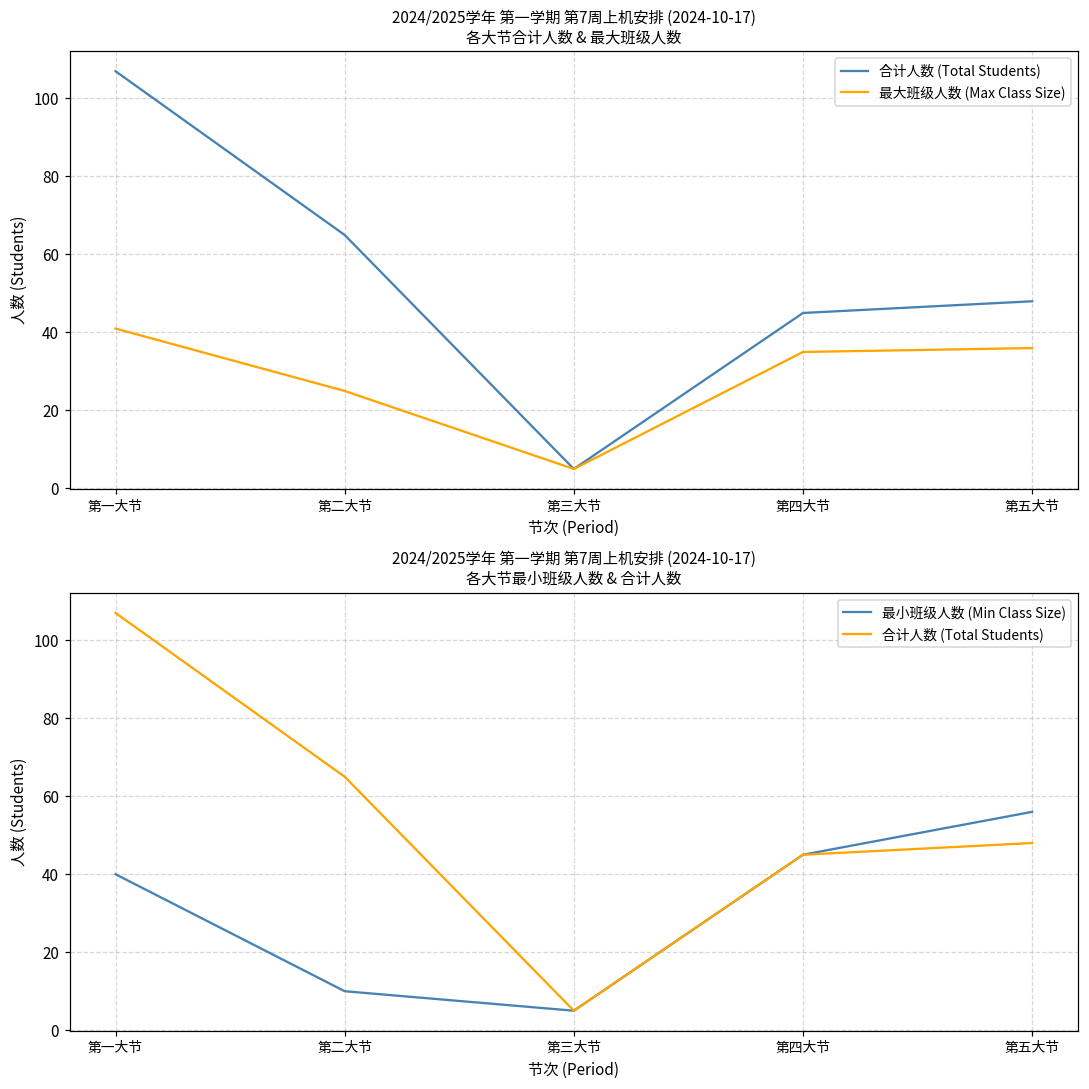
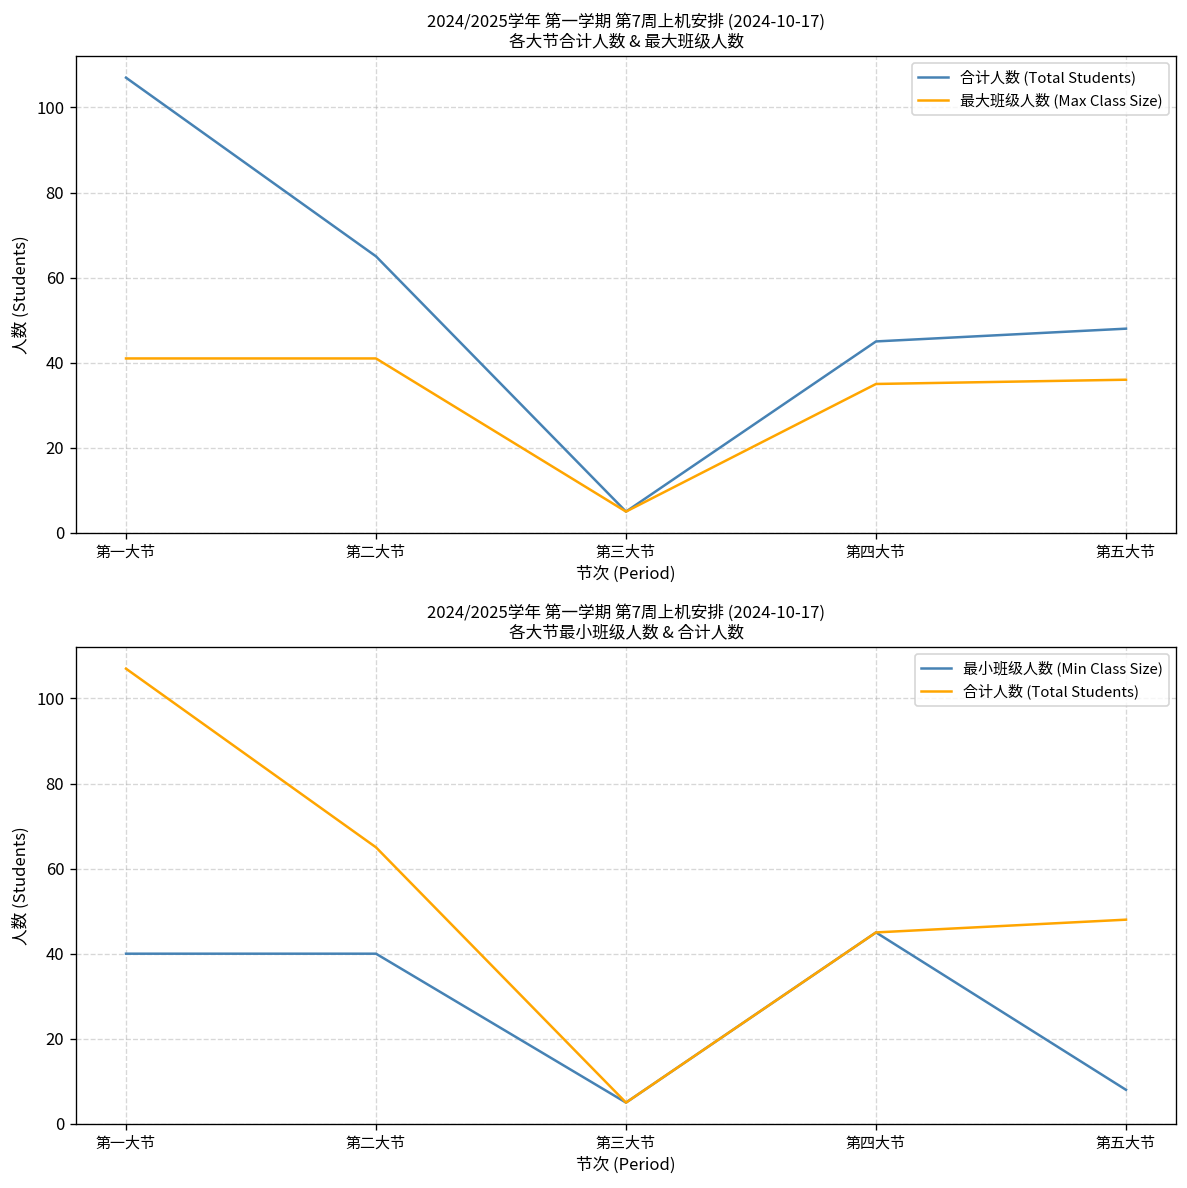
2024/2025学年 第一学期 第7周上机安排 (2024-10-17) 各大节合计人数 & 最大班级人数, 最大班级人数 (Max Class Size), 第二大节: 25 -> 41
2024/2025学年 第一学期 第7周上机安排 (2024-10-17) 各大节最小班级人数 & 合计人数, 最小班级人数 (Min Class Size), 第二大节: 10 -> 40
2024/2025学年 第一学期 第7周上机安排 (2024-10-17) 各大节最小班级人数 & 合计人数, 最小班级人数 (Min Class Size), 第五大节: 56 -> 8
